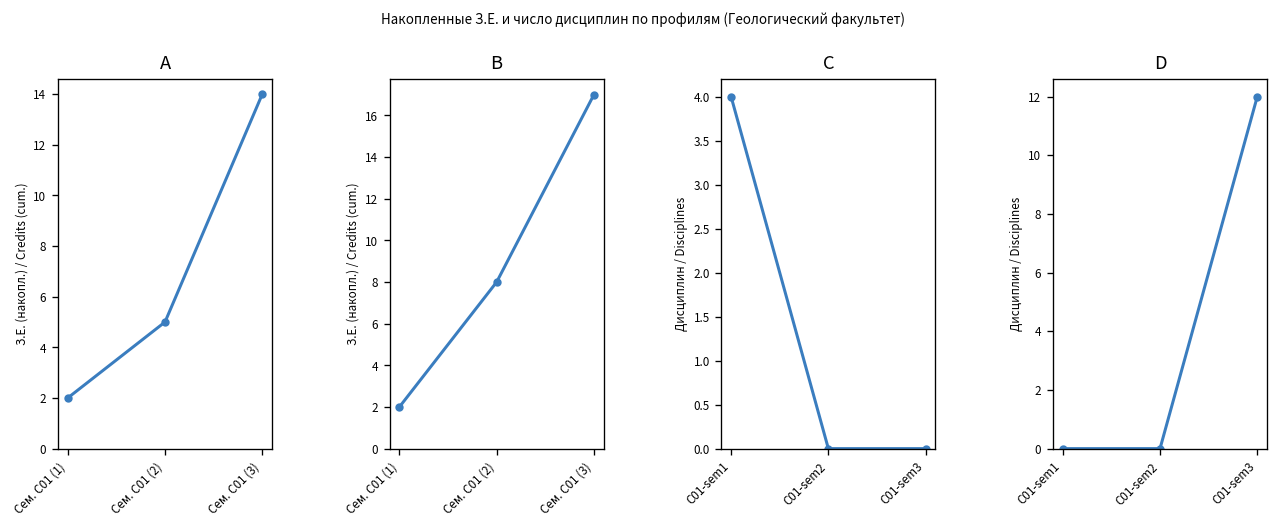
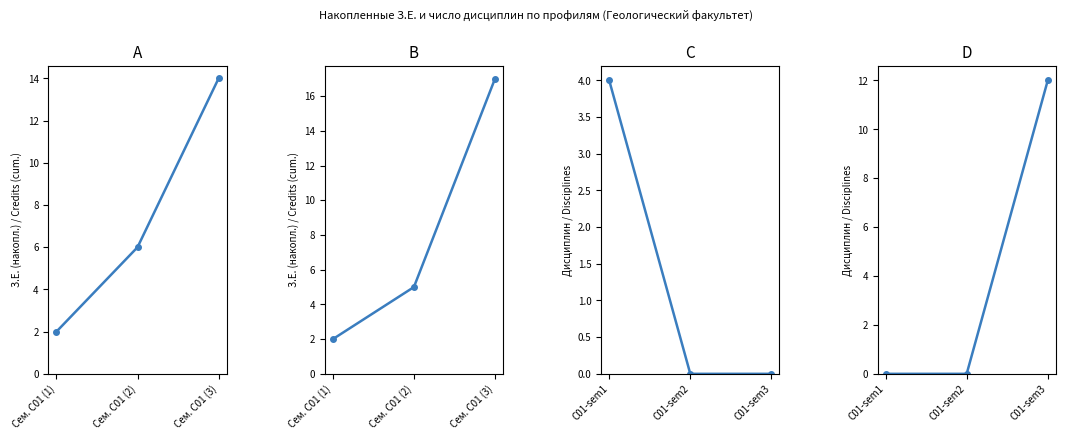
A, Сем. C01 (2): 5 -> 6
B, Сем. C01 (2): 8 -> 5
